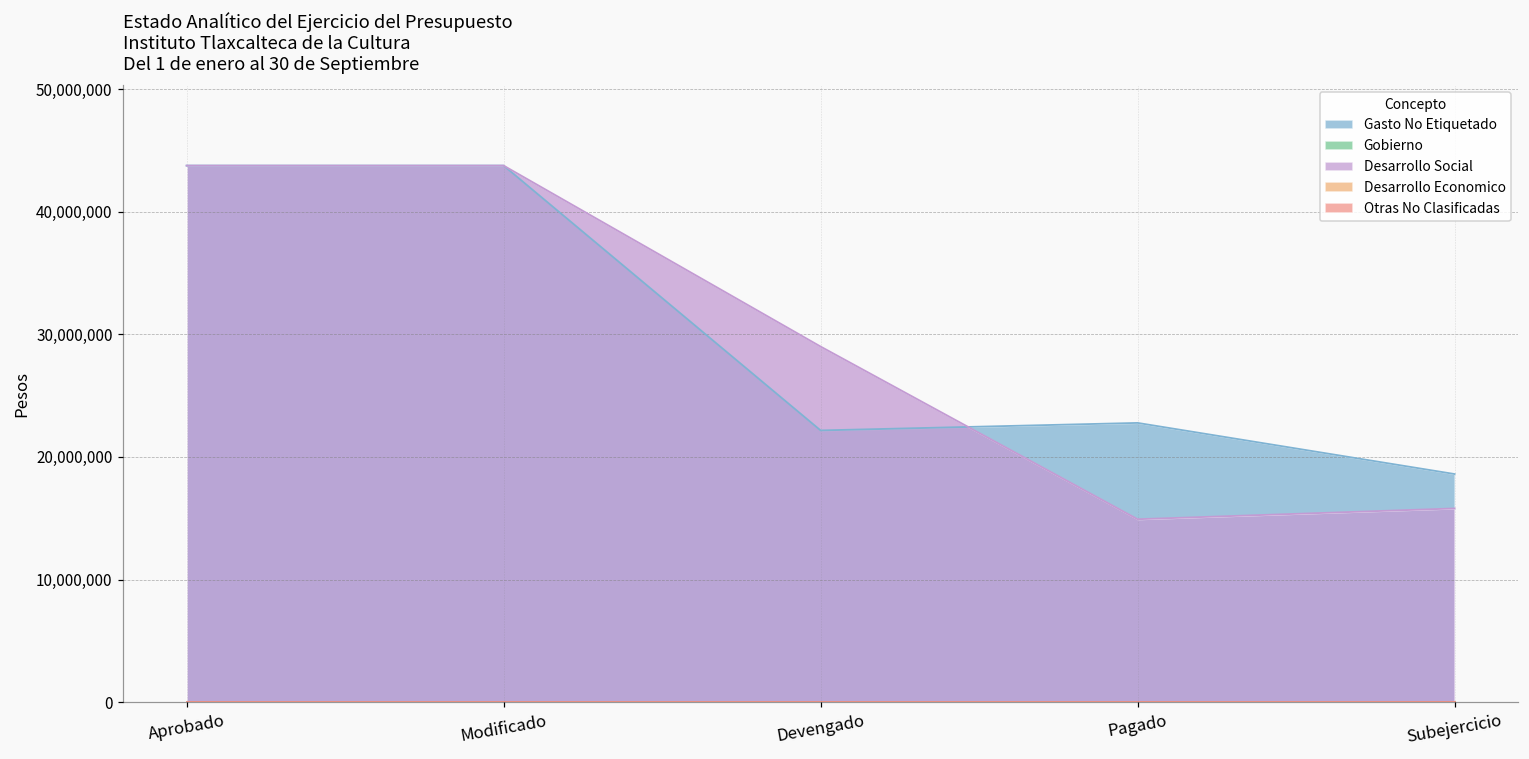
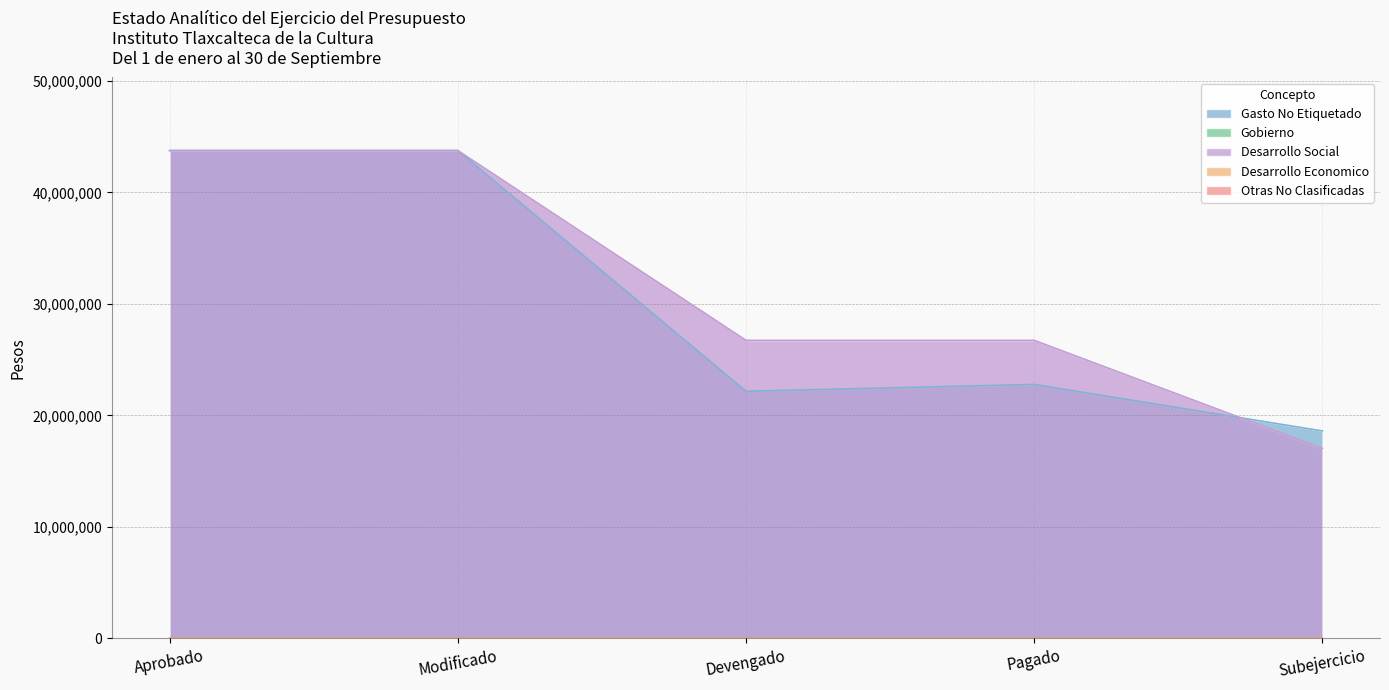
Desarrollo Social, Devengado: 29,000,000 -> 26,700,000
Desarrollo Social, Pagado: 14,900,000 -> 26,700,000
Desarrollo Social, Subejercicio: 15,800,000 -> 17,000,000
